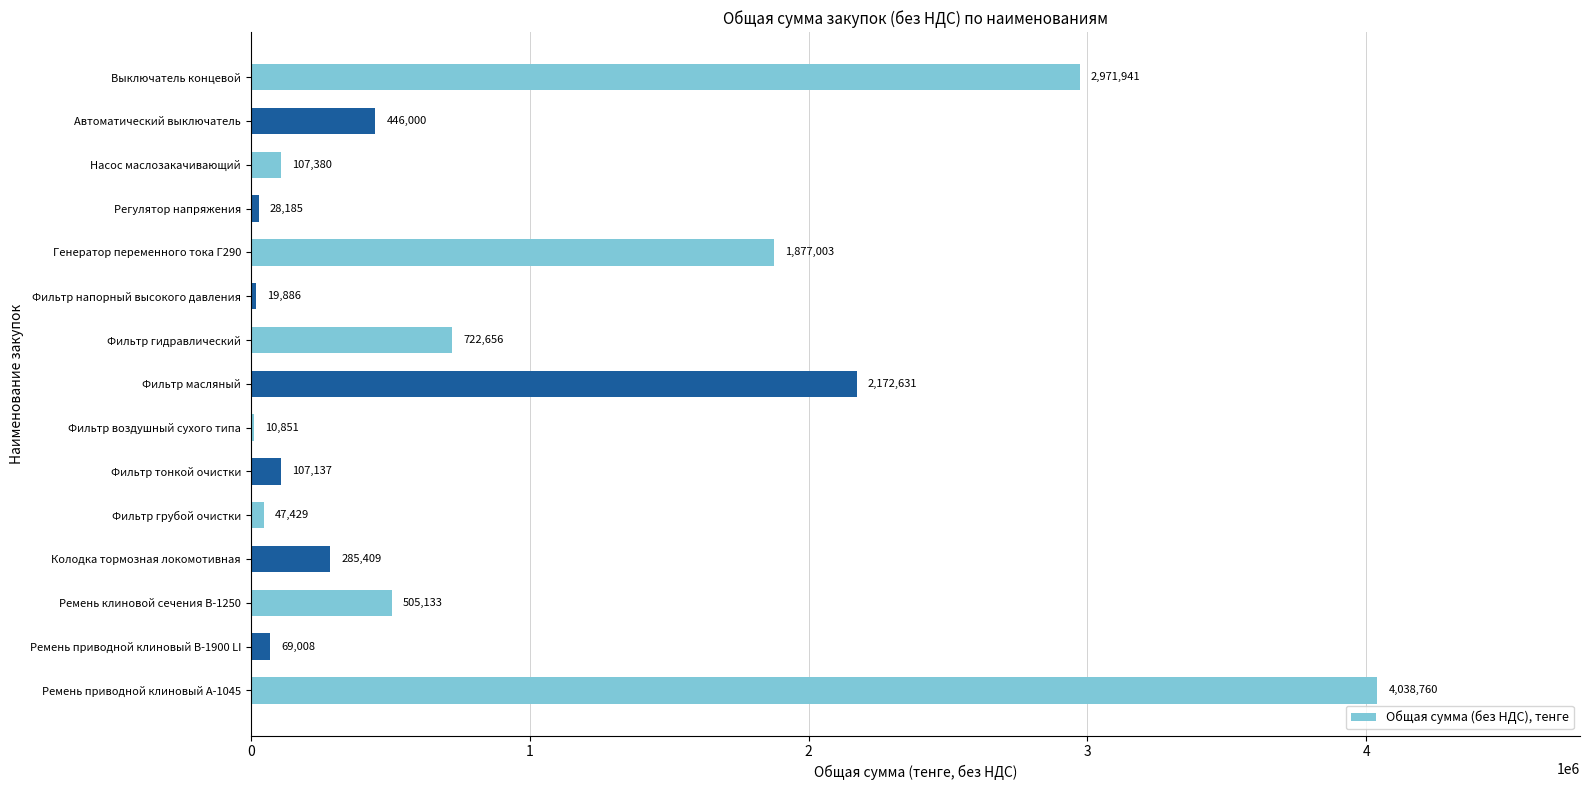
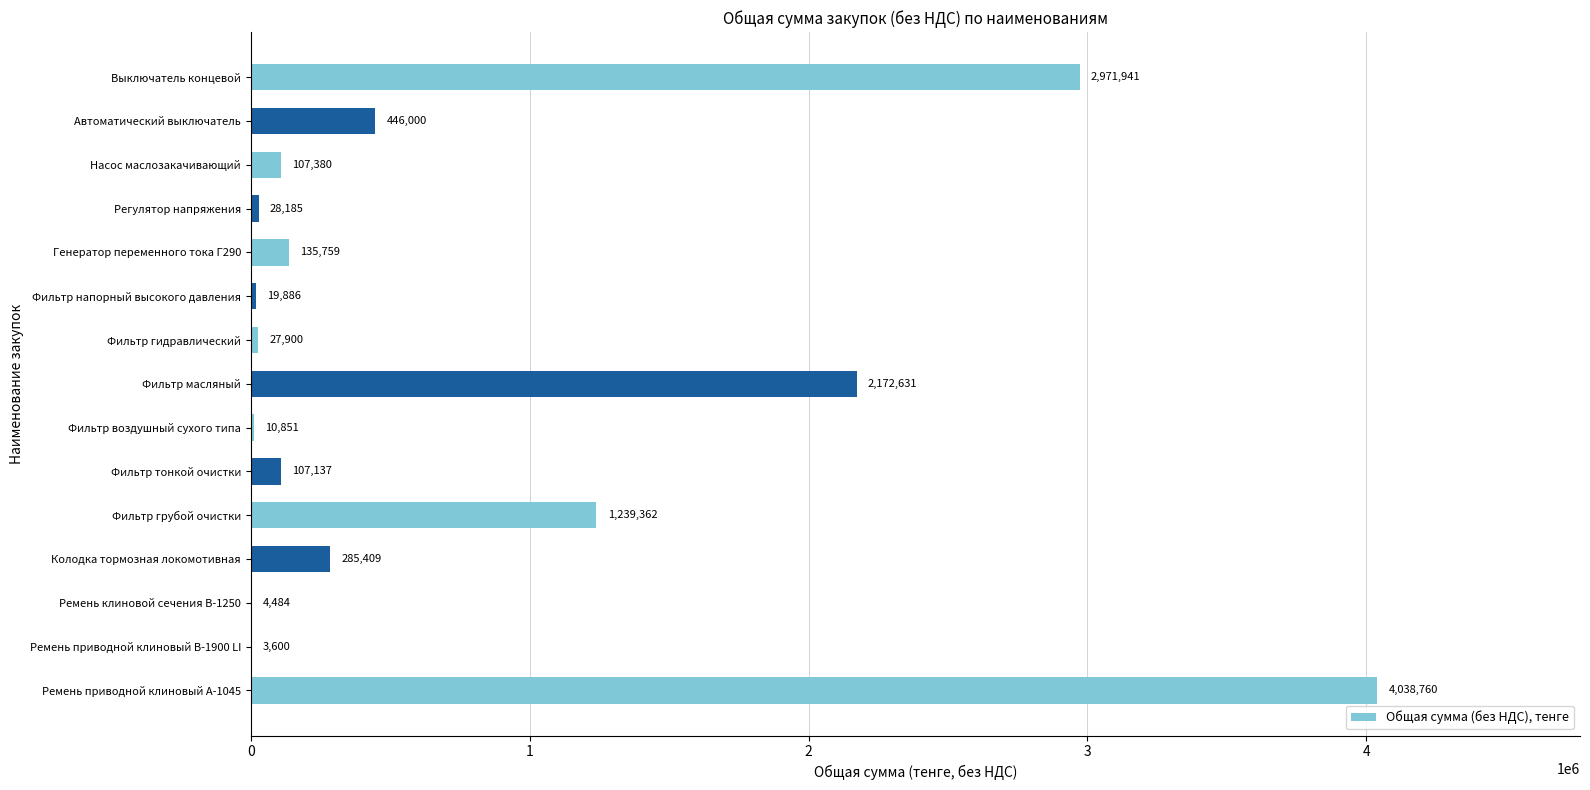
Генератор переменного тока Г290: 1,877,003 -> 135,759
Фильтр гидравлический: 722,656 -> 27,900
Фильтр грубой очистки: 47,429 -> 1,239,362
Ремень клиновой сечения В-1250: 505,133 -> 4,484
Ремень приводной клиновый В-1900 LI: 69,008 -> 3,600
